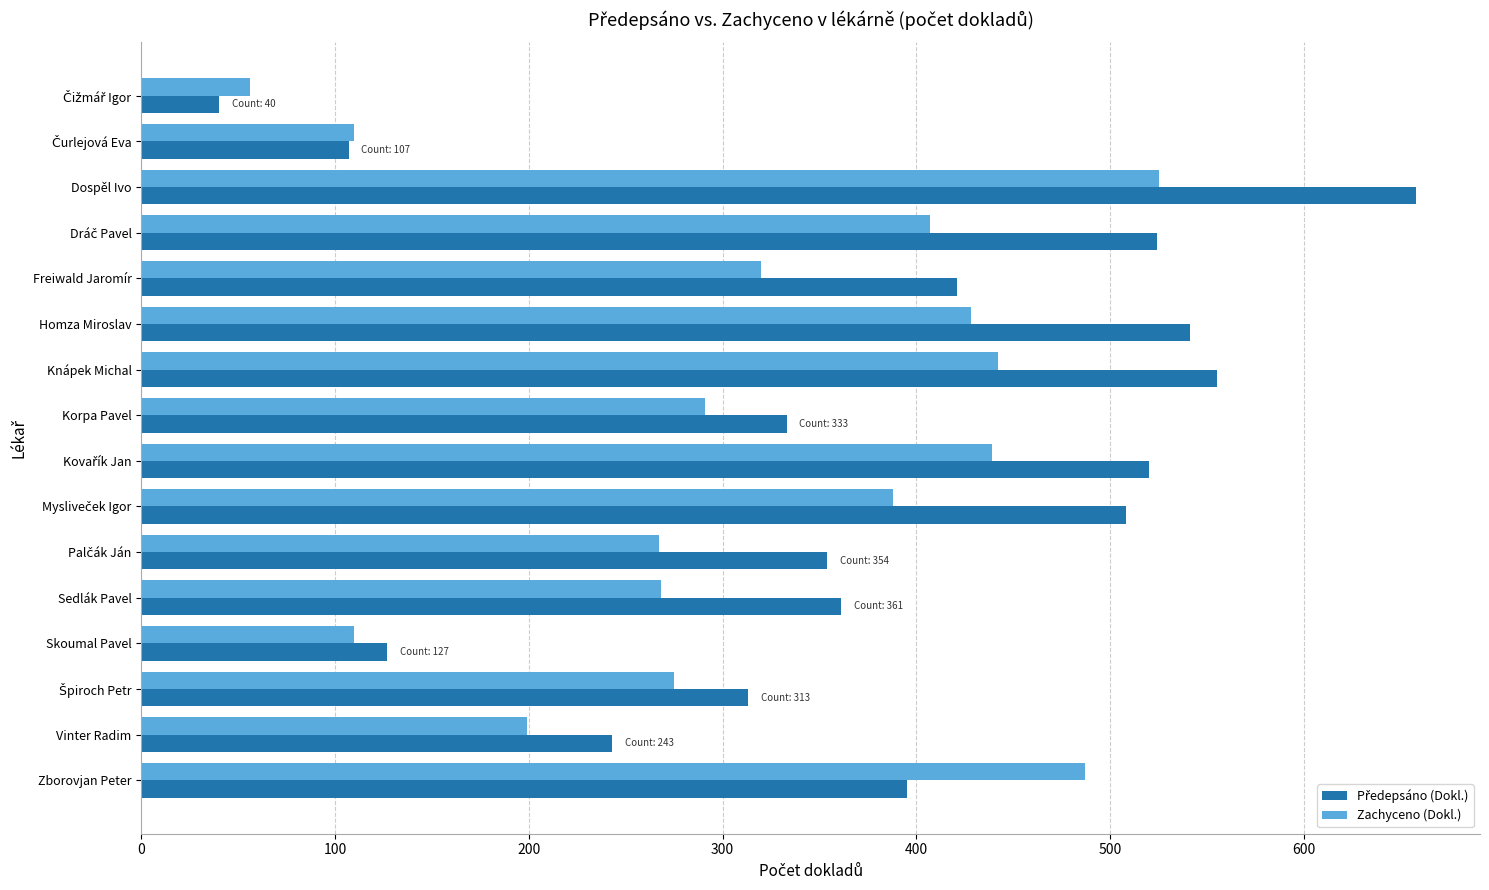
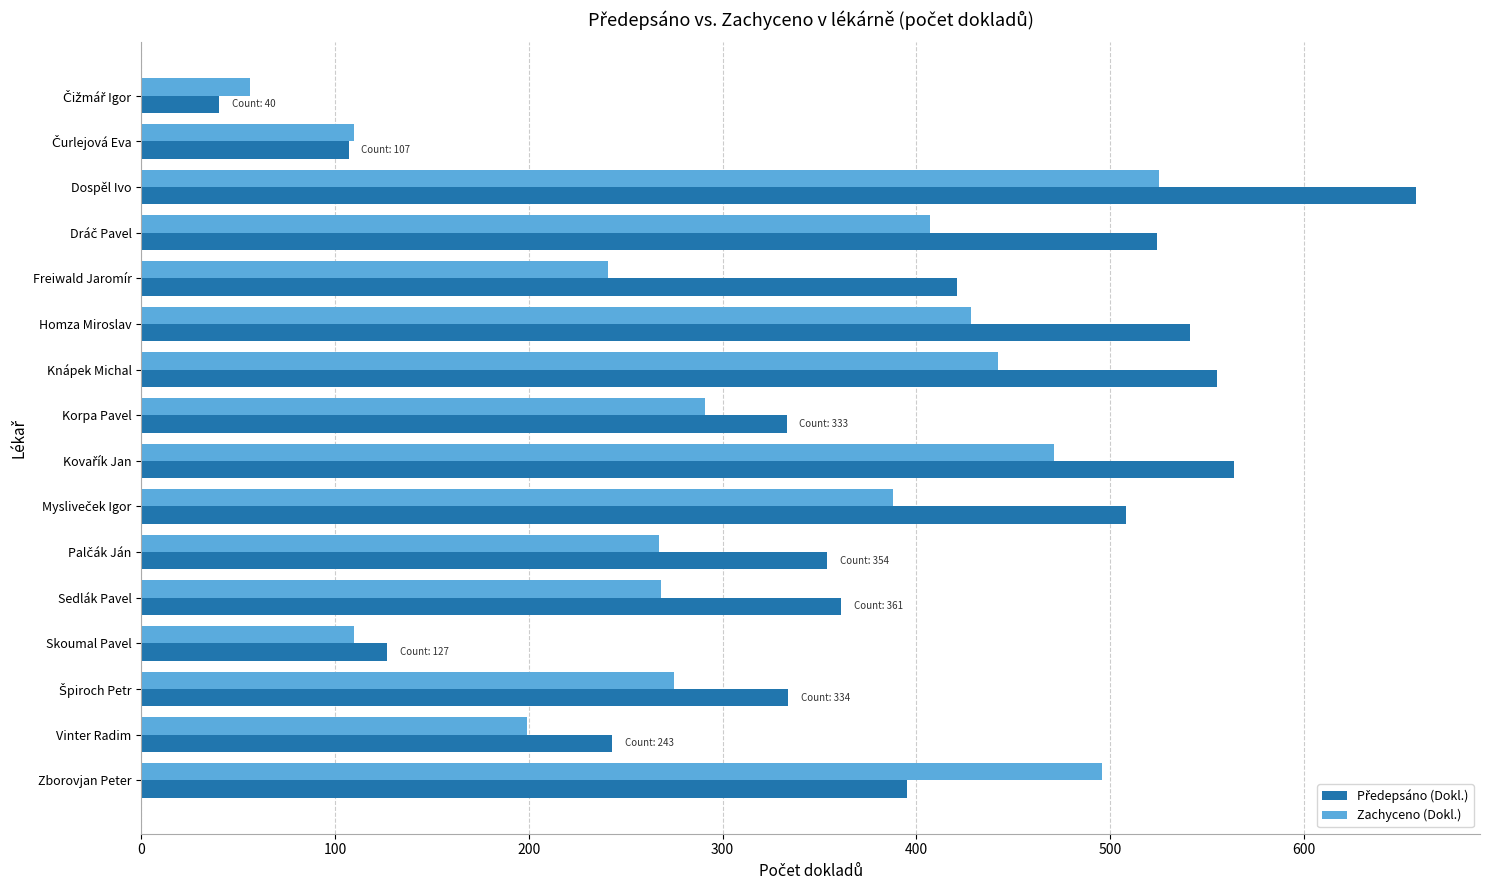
Zachyceno (Dokl.), Freiwald Jaromír: 320 -> 241
Zachyceno (Dokl.), Kovařík Jan: 439 -> 471
Předepsáno (Dokl.), Kovařík Jan: 520 -> 564
Předepsáno (Dokl.), Špiroch Petr: 313 -> 334
Zachyceno (Dokl.), Zborovjan Peter: 487 -> 496
